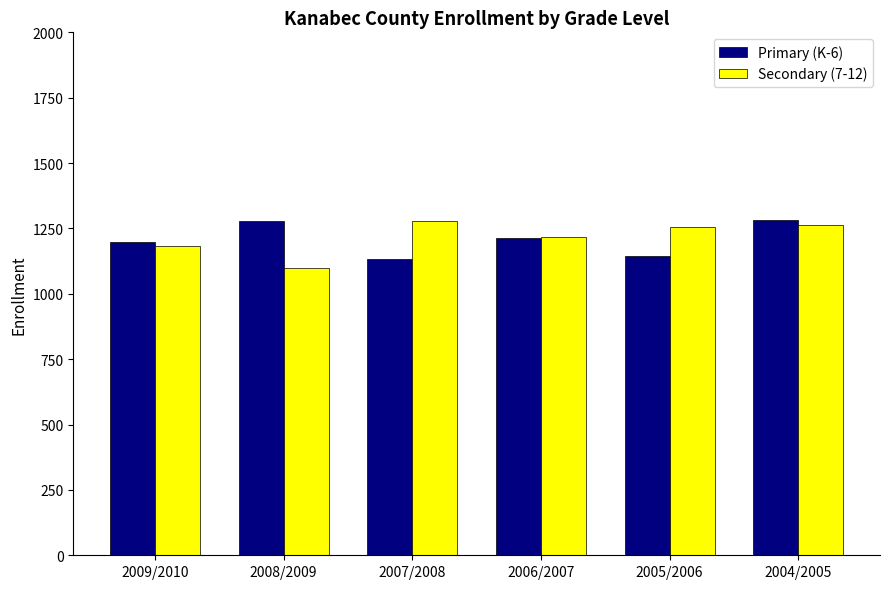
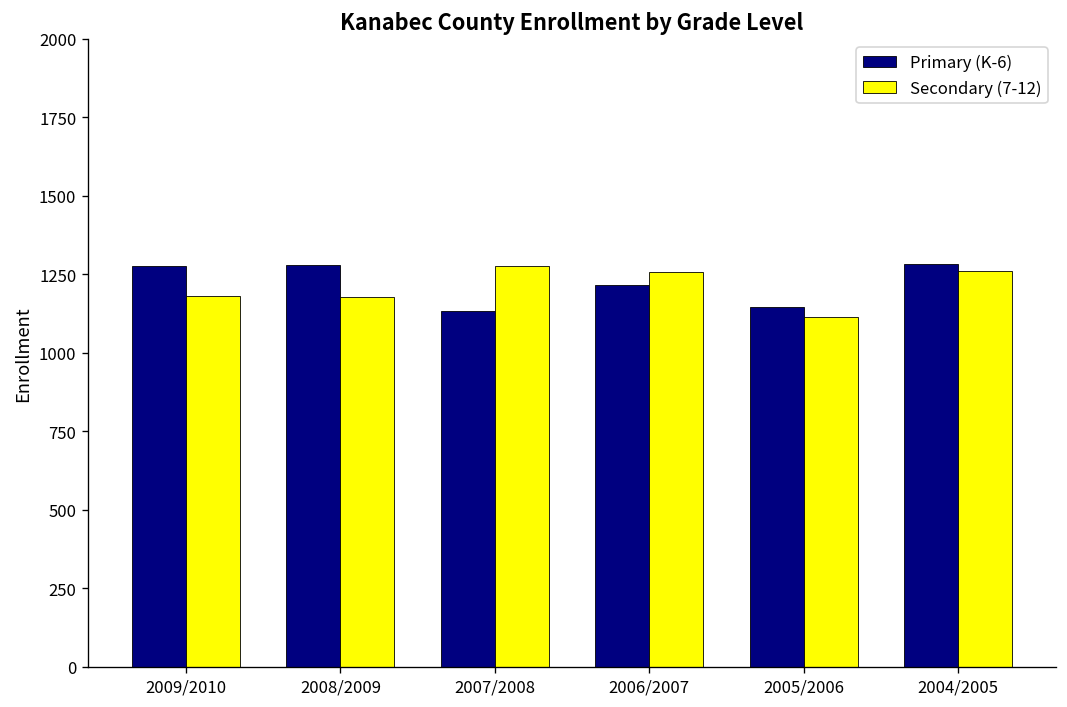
Primary (K-6), 2009/2010: 1200 -> 1280
Secondary (7-12), 2008/2009: 1100 -> 1180
Secondary (7-12), 2006/2007: 1220 -> 1260
Secondary (7-12), 2005/2006: 1260 -> 1120
